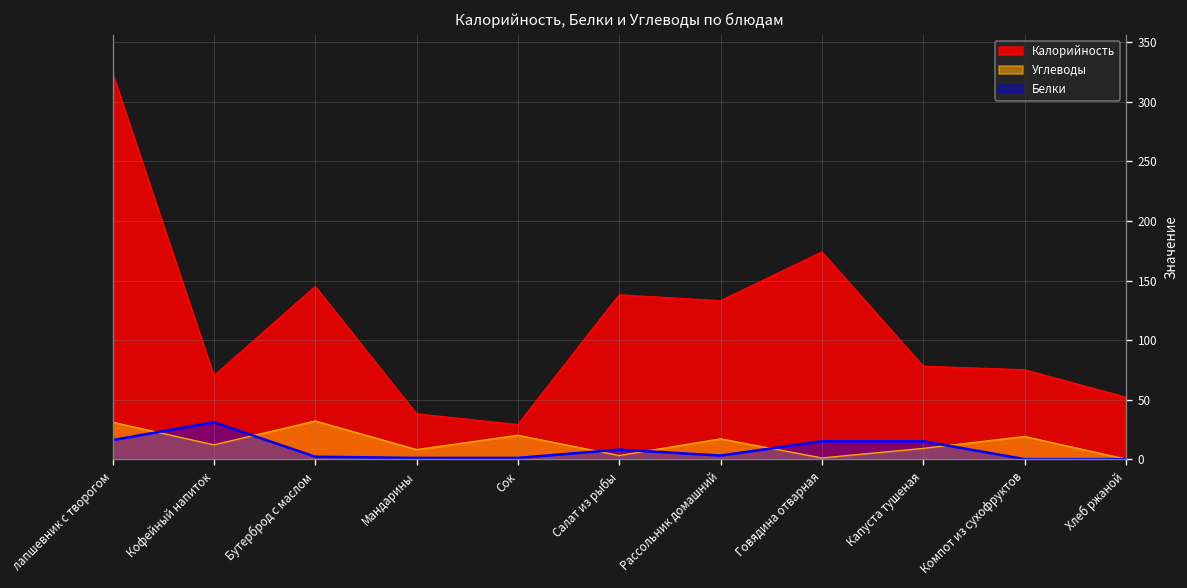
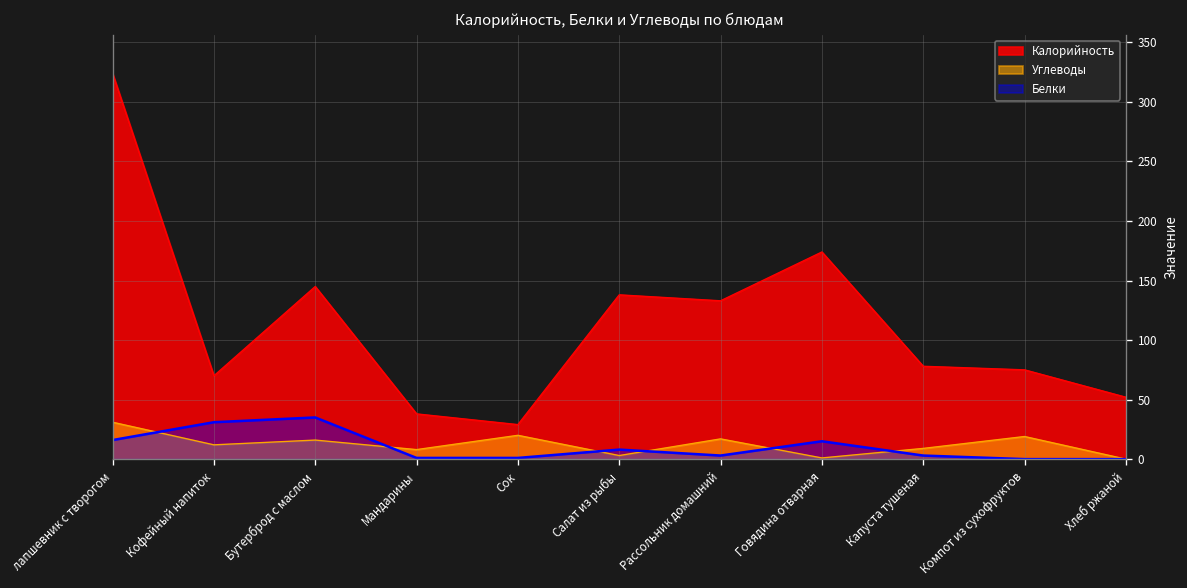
Углеводы, Бутерброд с маслом: 30 -> 20
Белки, Бутерброд с маслом: 0 -> 40
Белки, Капуста тушеная: 20 -> 0
